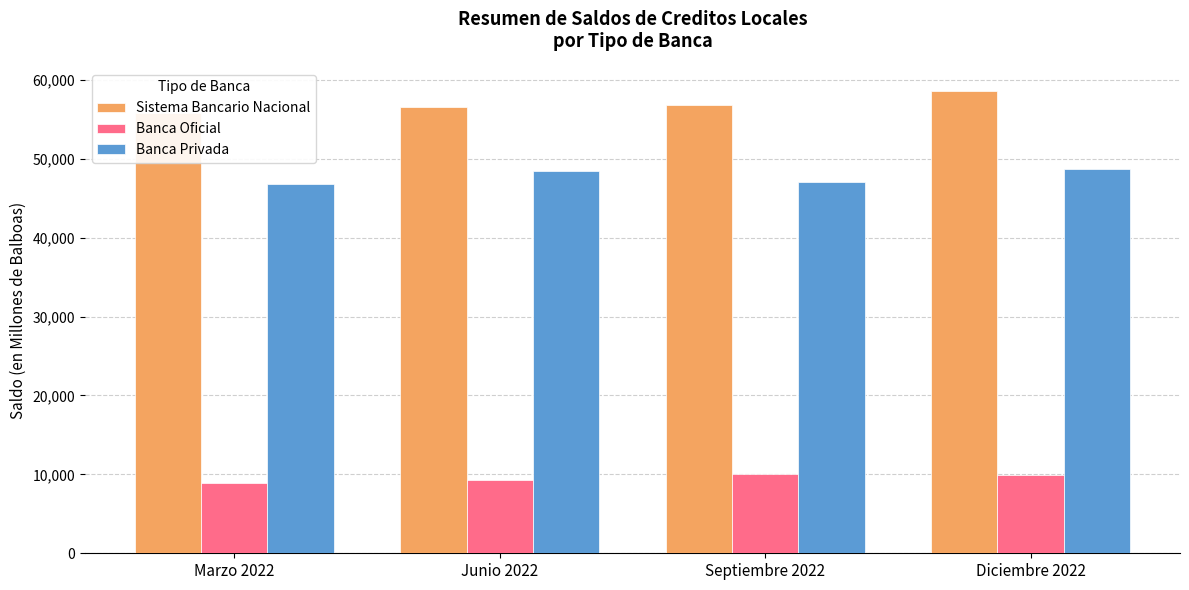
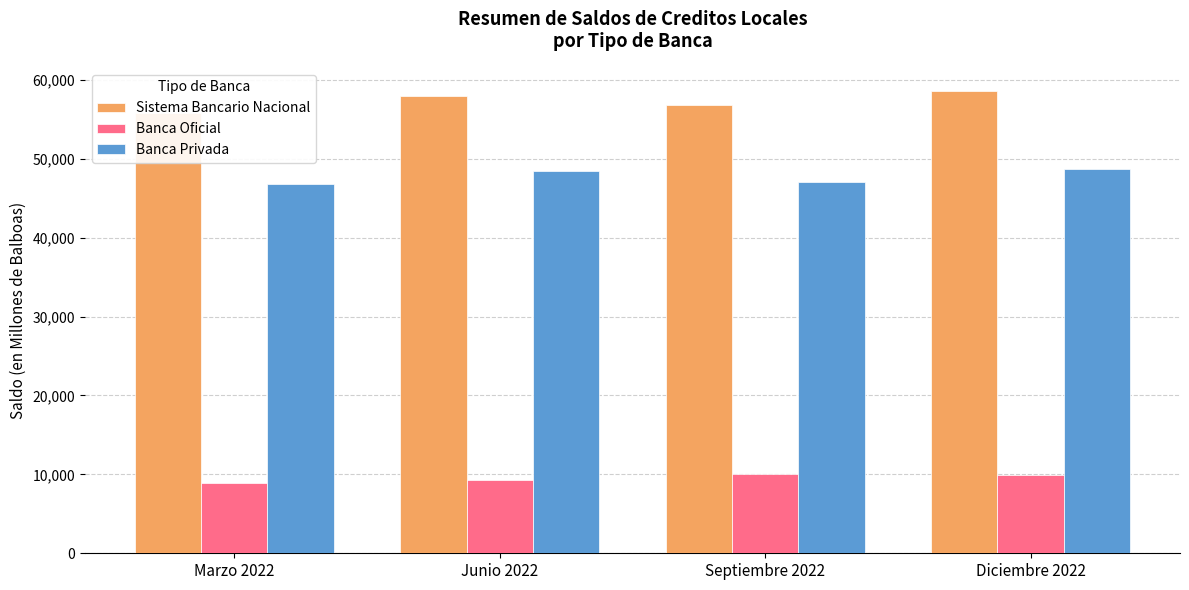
Sistema Bancario Nacional, Junio 2022: 57,000 -> 58,000
